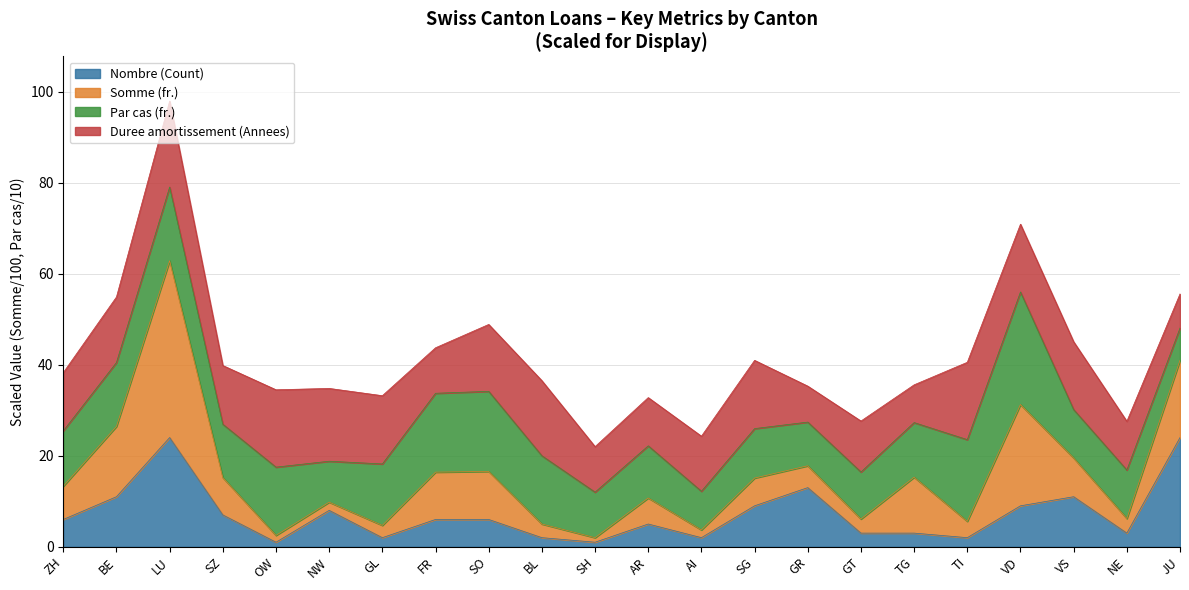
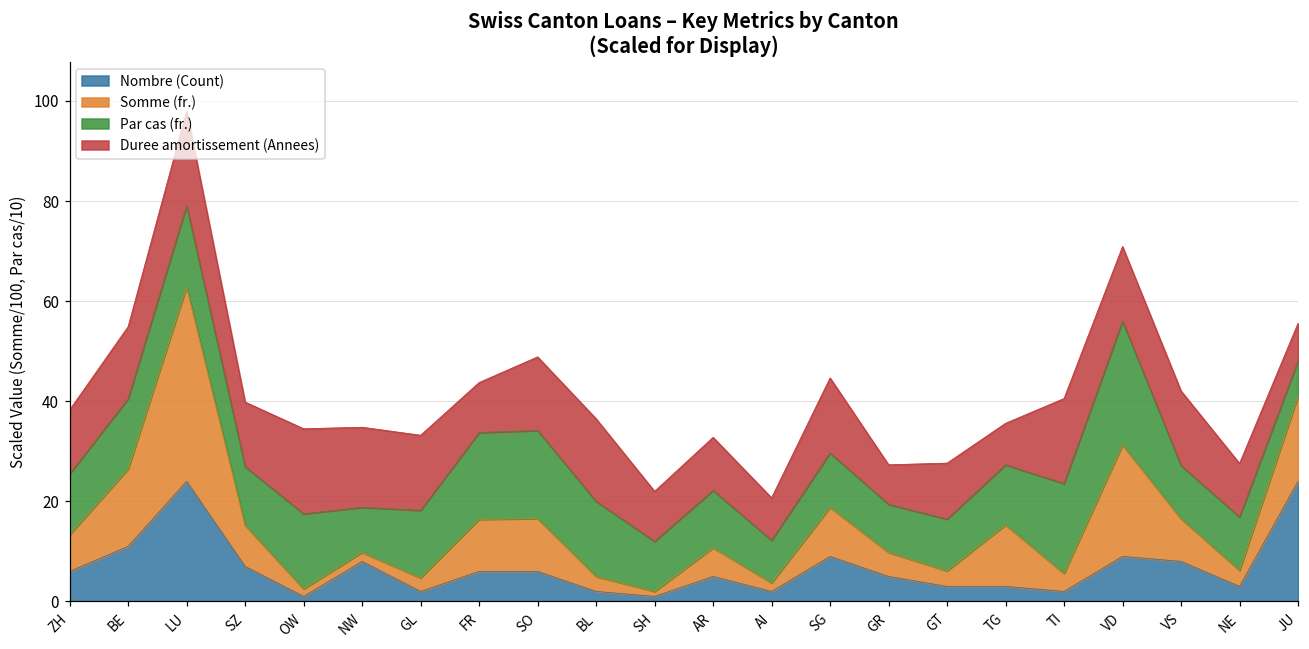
Duree amortissement (Annees), AI: 12 -> 9
Somme (fr.), SG: 6 -> 10
Nombre (Count), GR: 13 -> 5
Nombre (Count), VS: 11 -> 8
